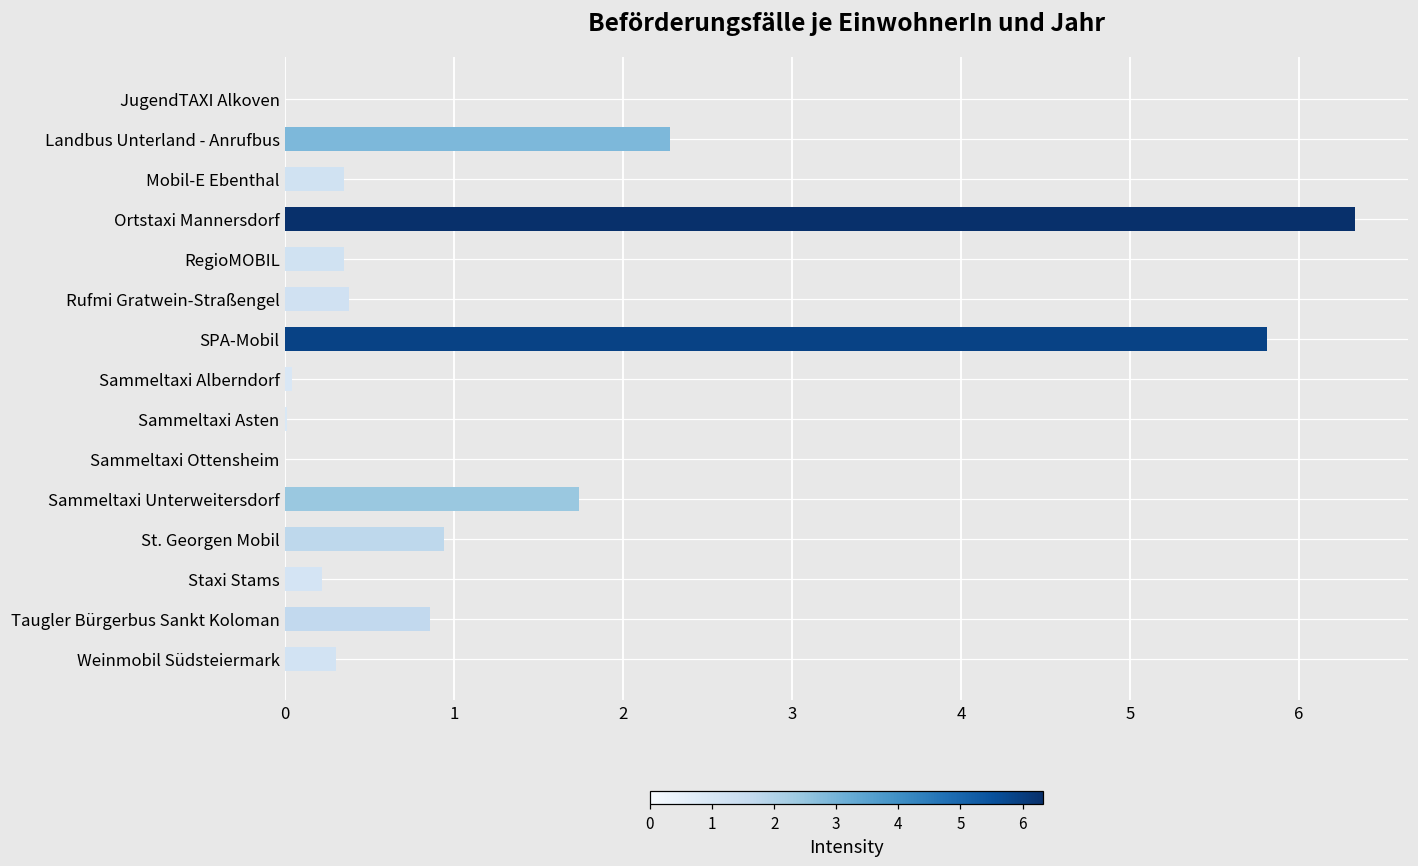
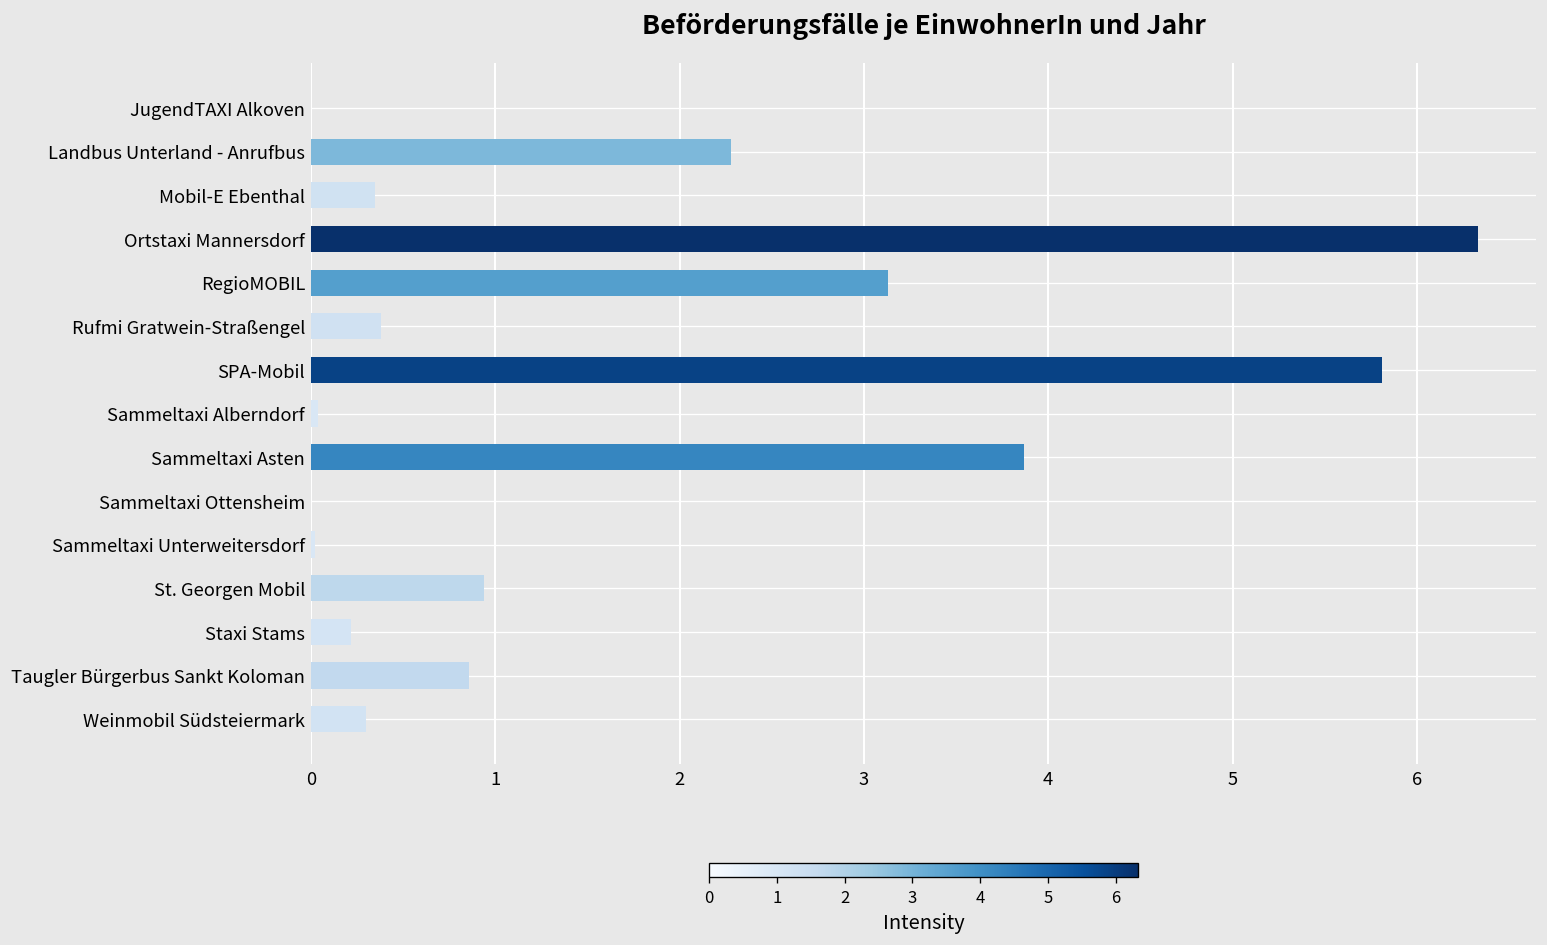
RegioMOBIL: 0.35 -> 3.13
Sammeltaxi Asten: 0.01 -> 3.87
Sammeltaxi Unterweitersdorf: 1.74 -> 0.02
